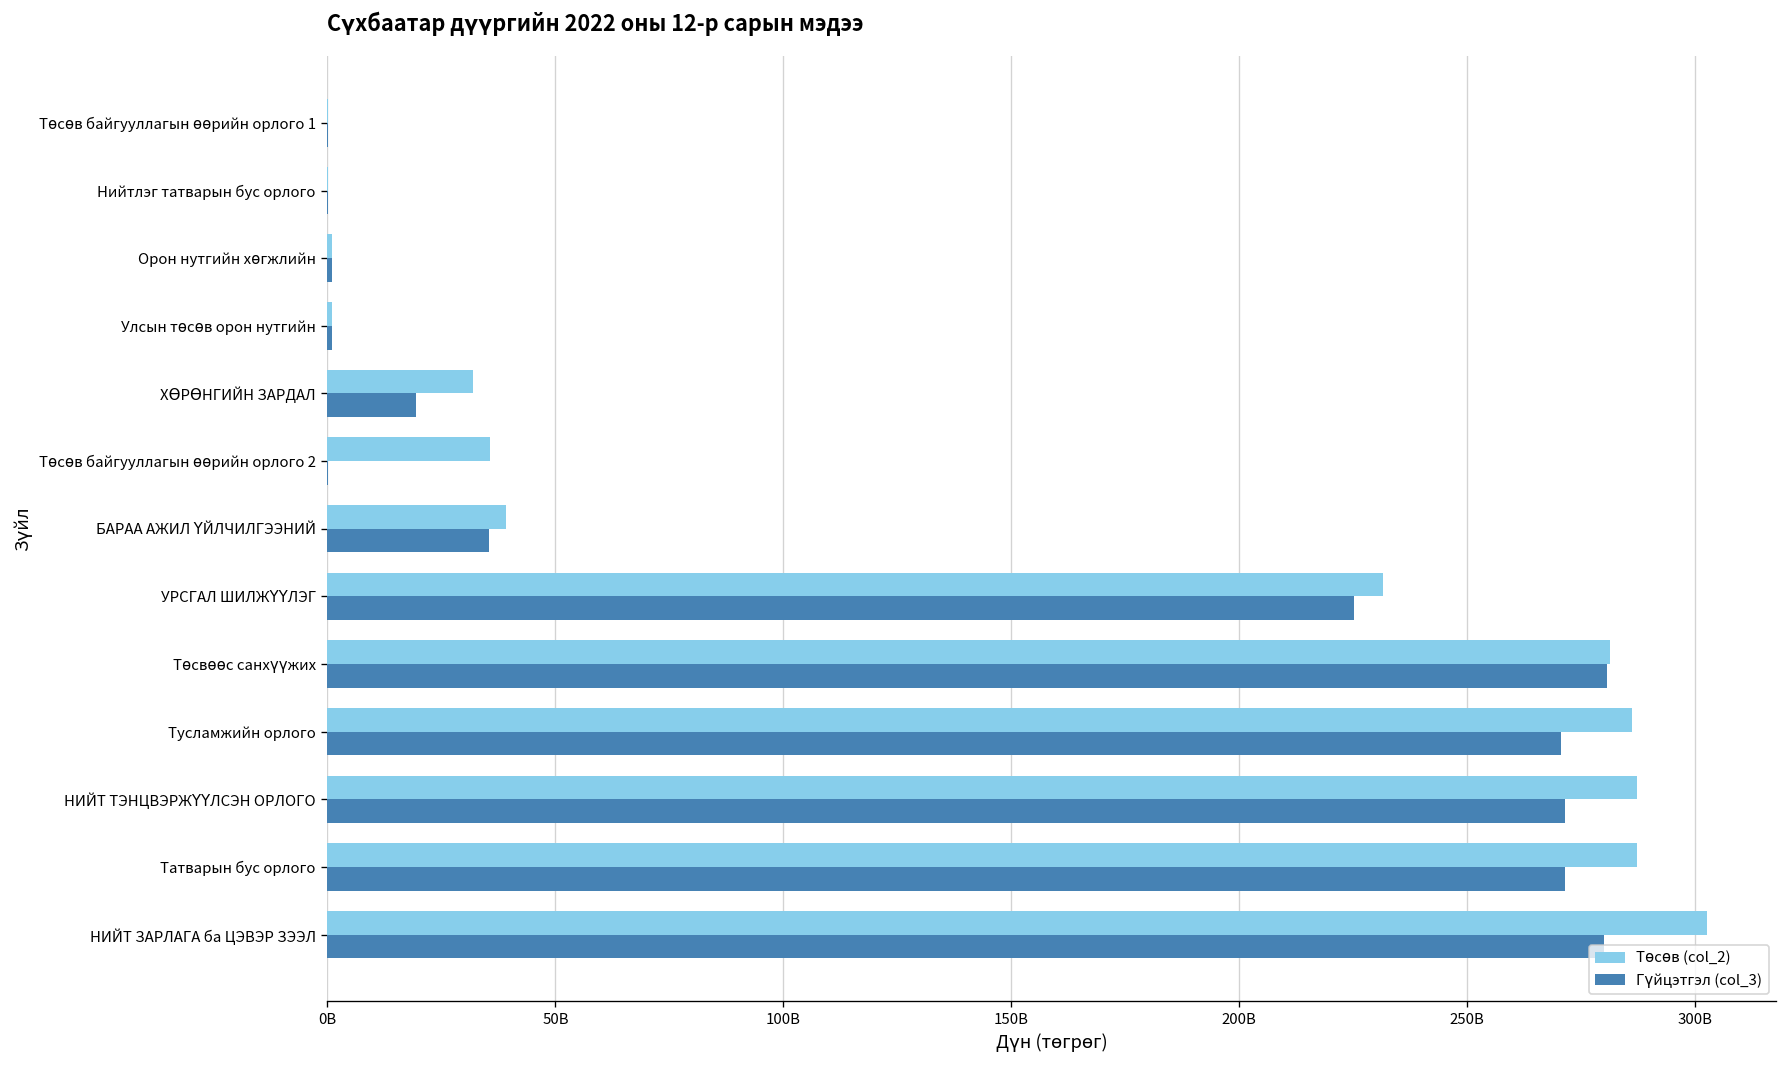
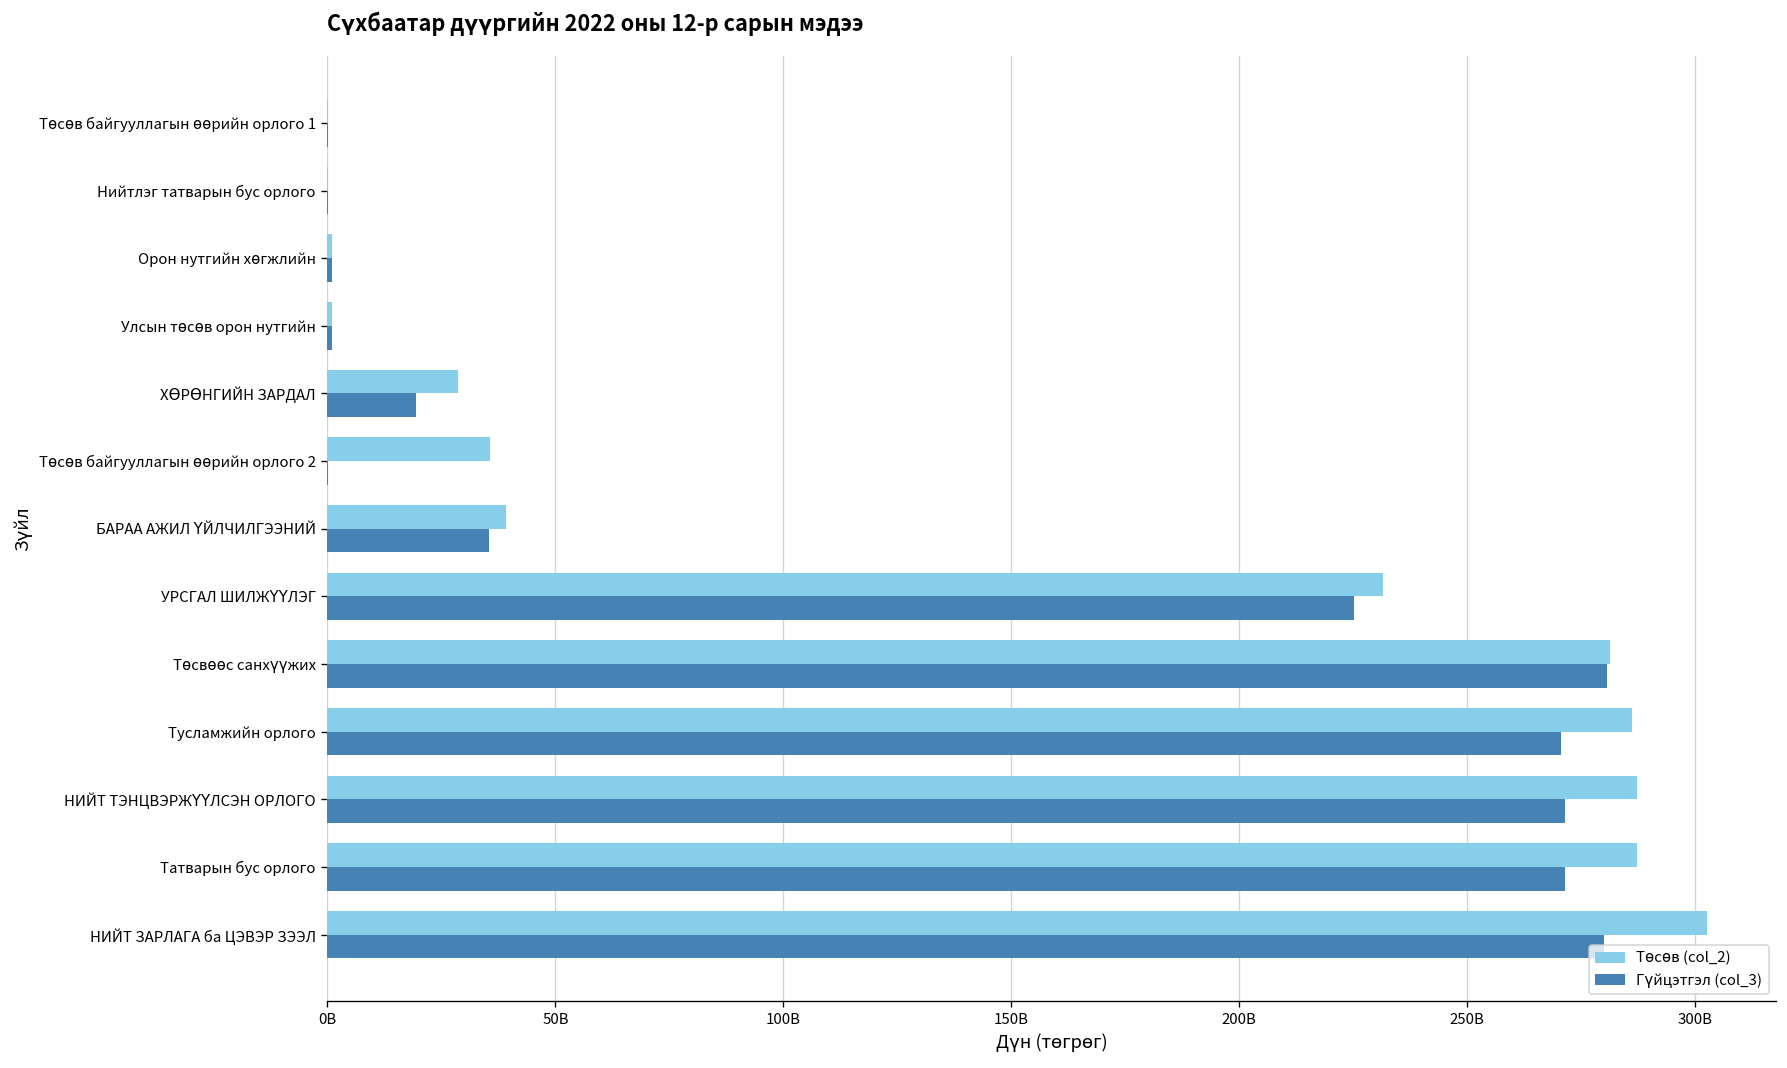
Төсөв (col_2), ХӨРӨНГИЙН ЗАРДАЛ: 32000000000 -> 29000000000
